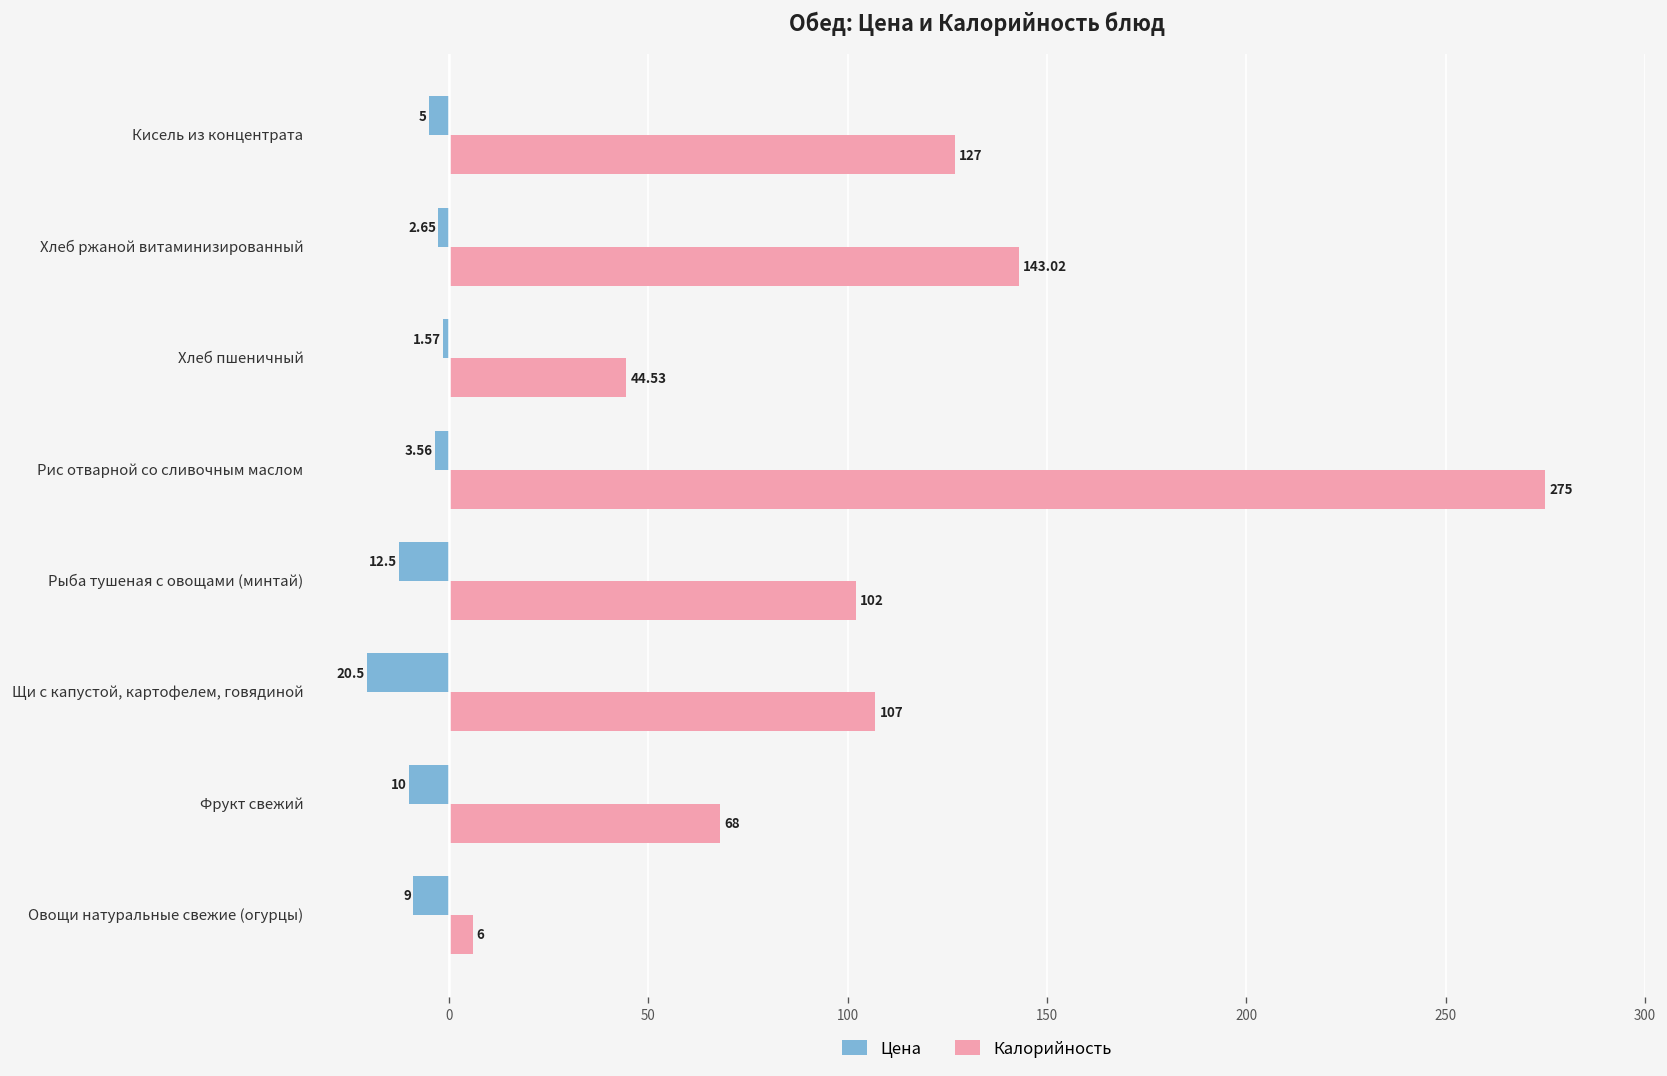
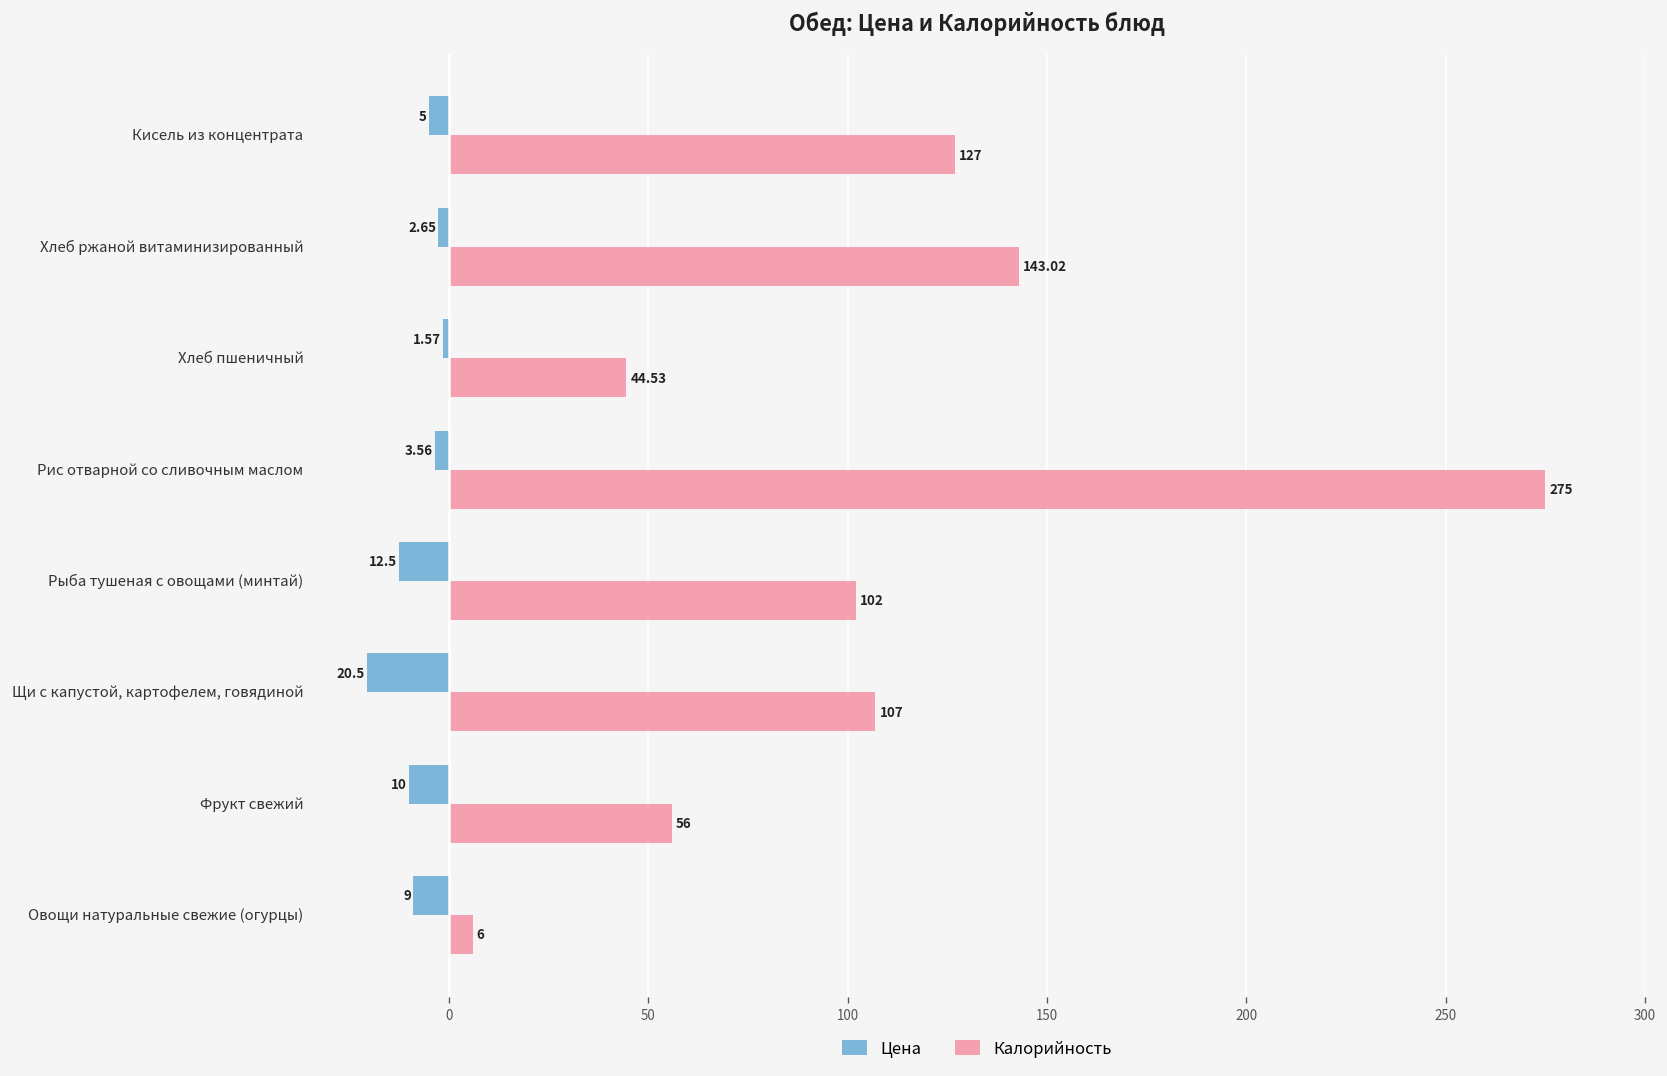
Калорийность, Фрукт свежий: 68 -> 56
